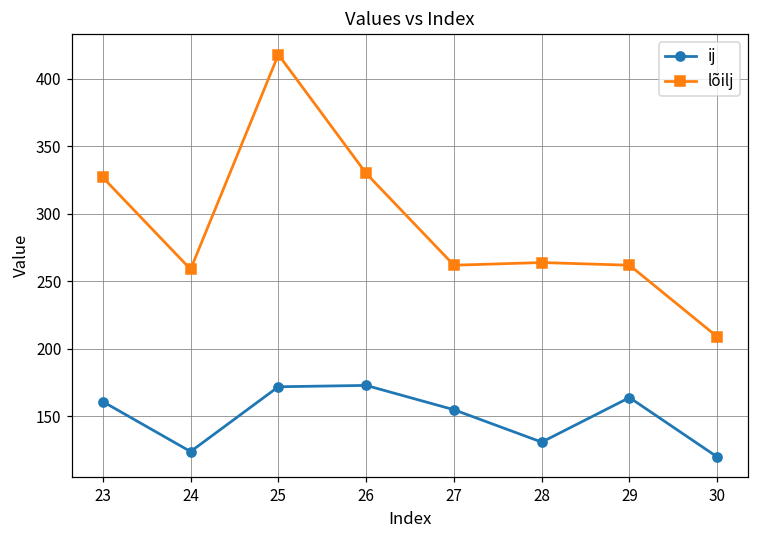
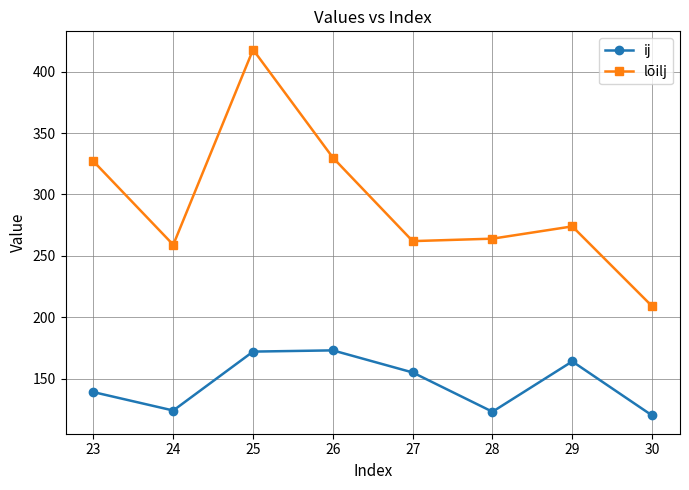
ij, 23: 161 -> 139
ij, 28: 131 -> 123
lõilj, 29: 262 -> 274
